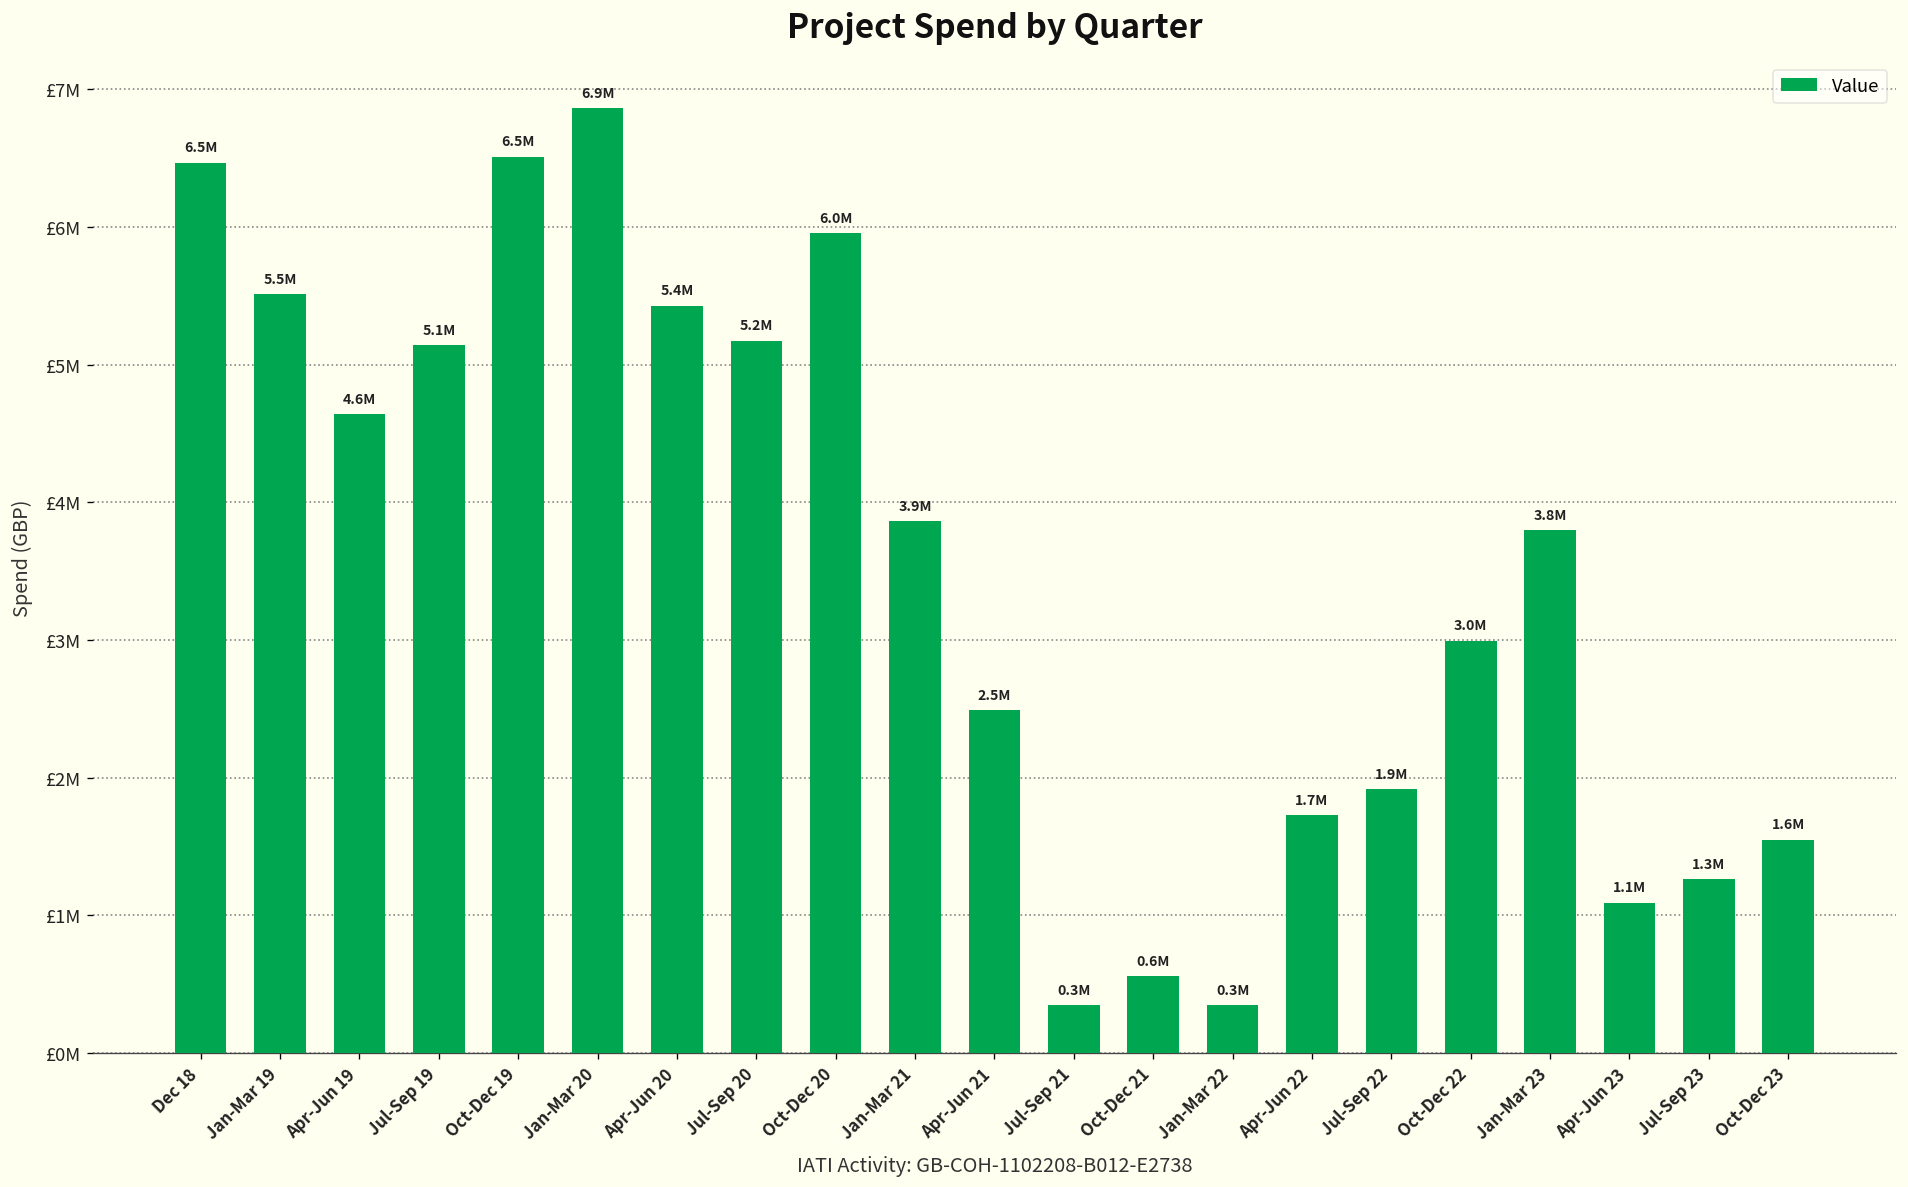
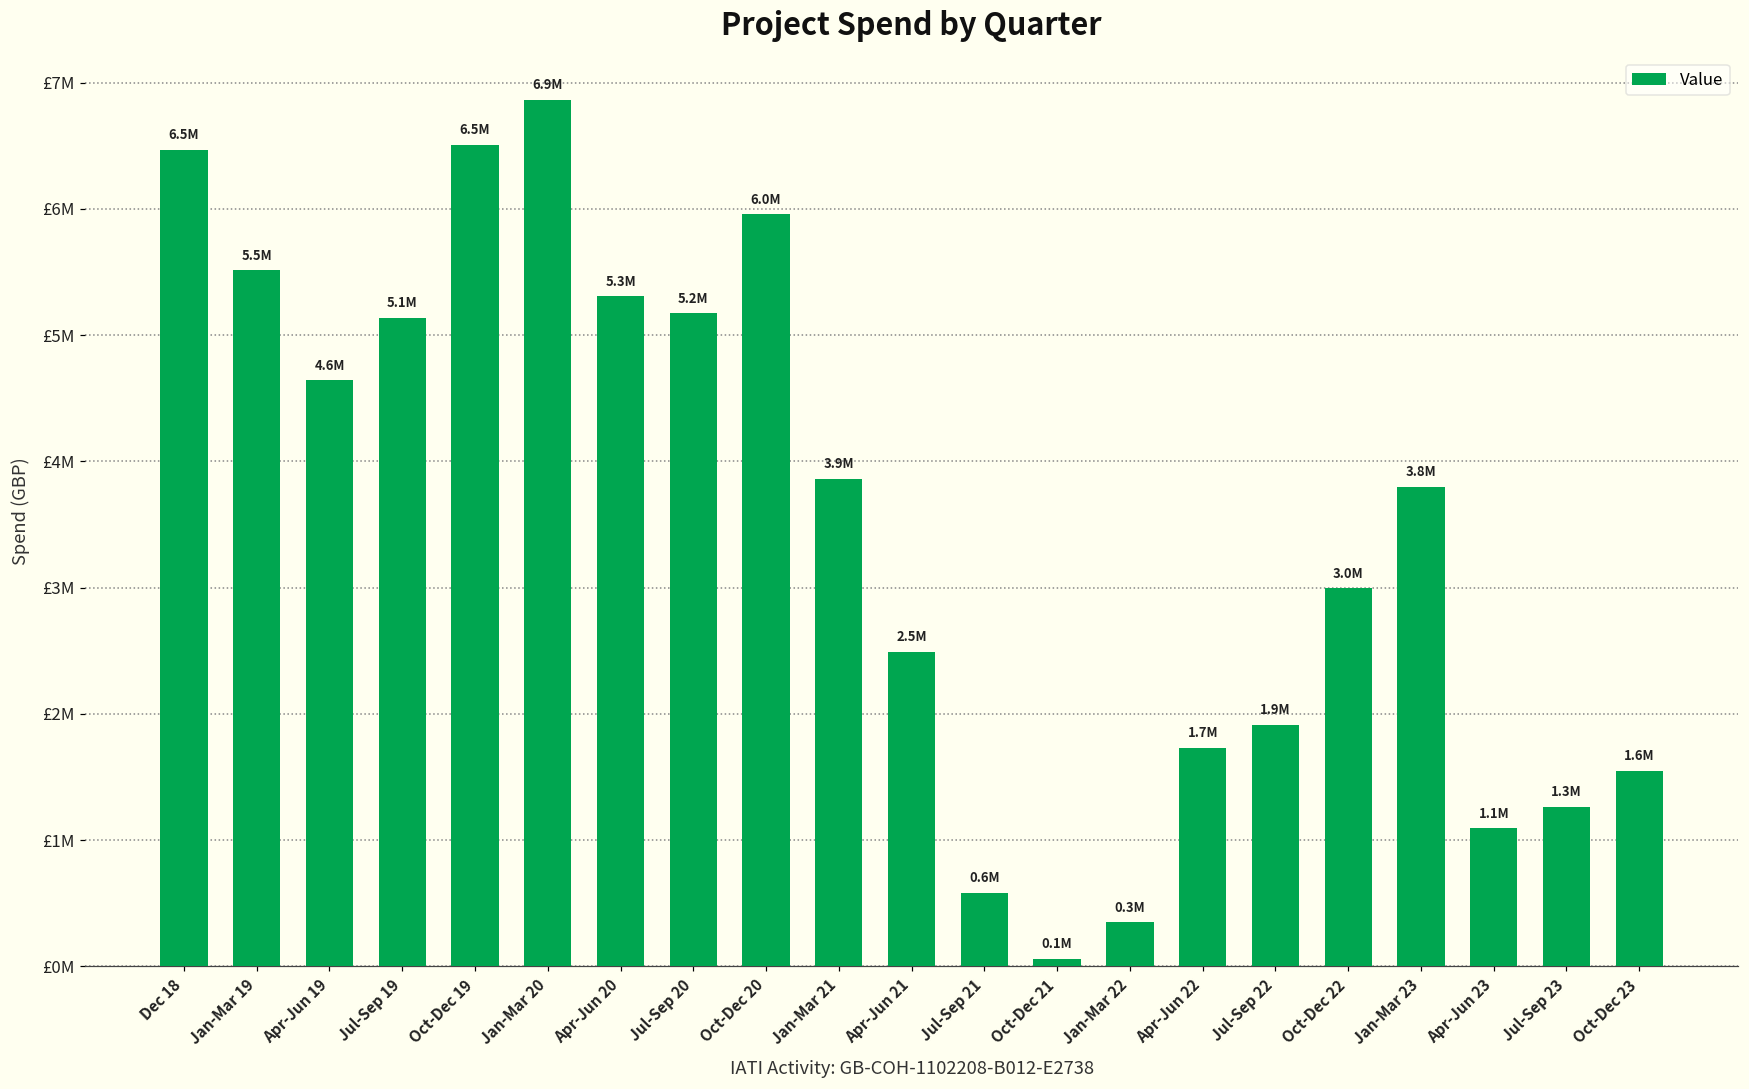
Apr-Jun 20: 5.4M -> 5.3M
Jul-Sep 21: 0.3M -> 0.6M
Oct-Dec 21: 0.6M -> 0.1M
